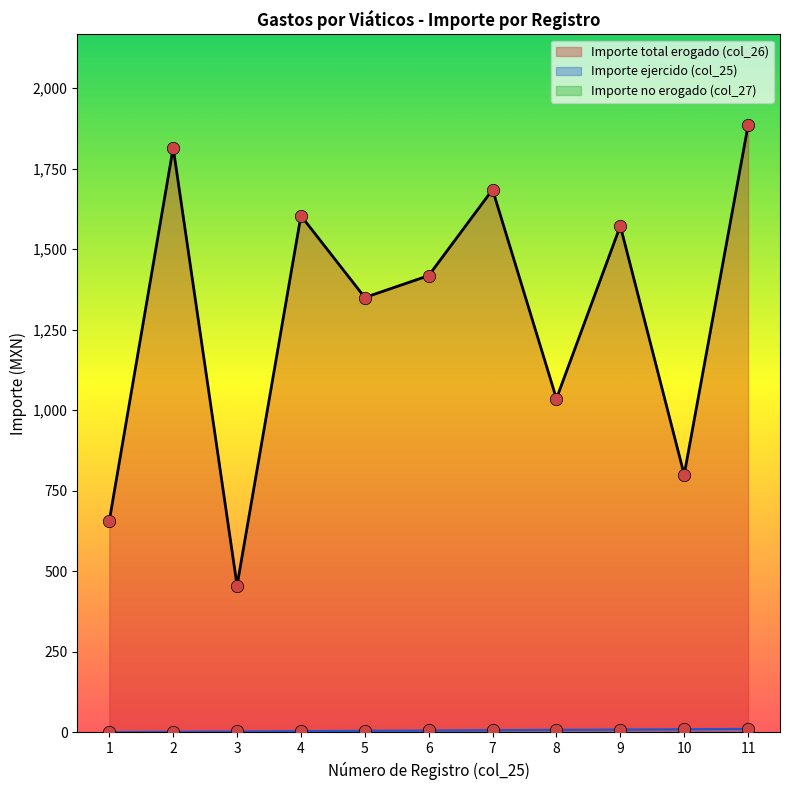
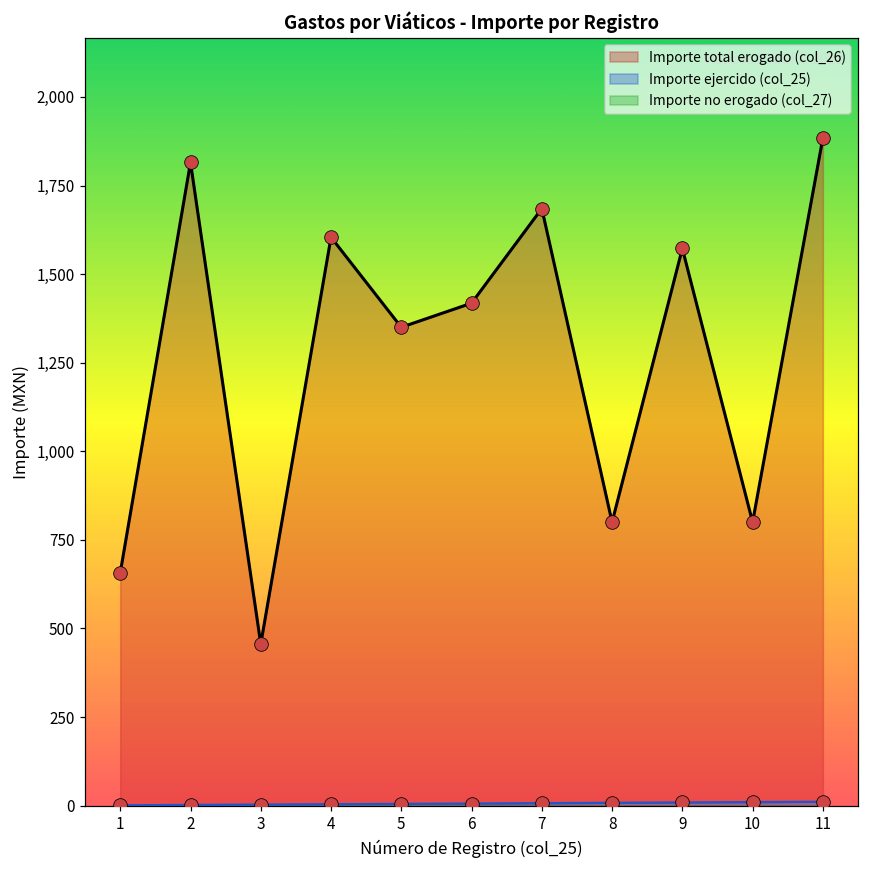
Importe total erogado (col_26), 8: 1,040 -> 800
